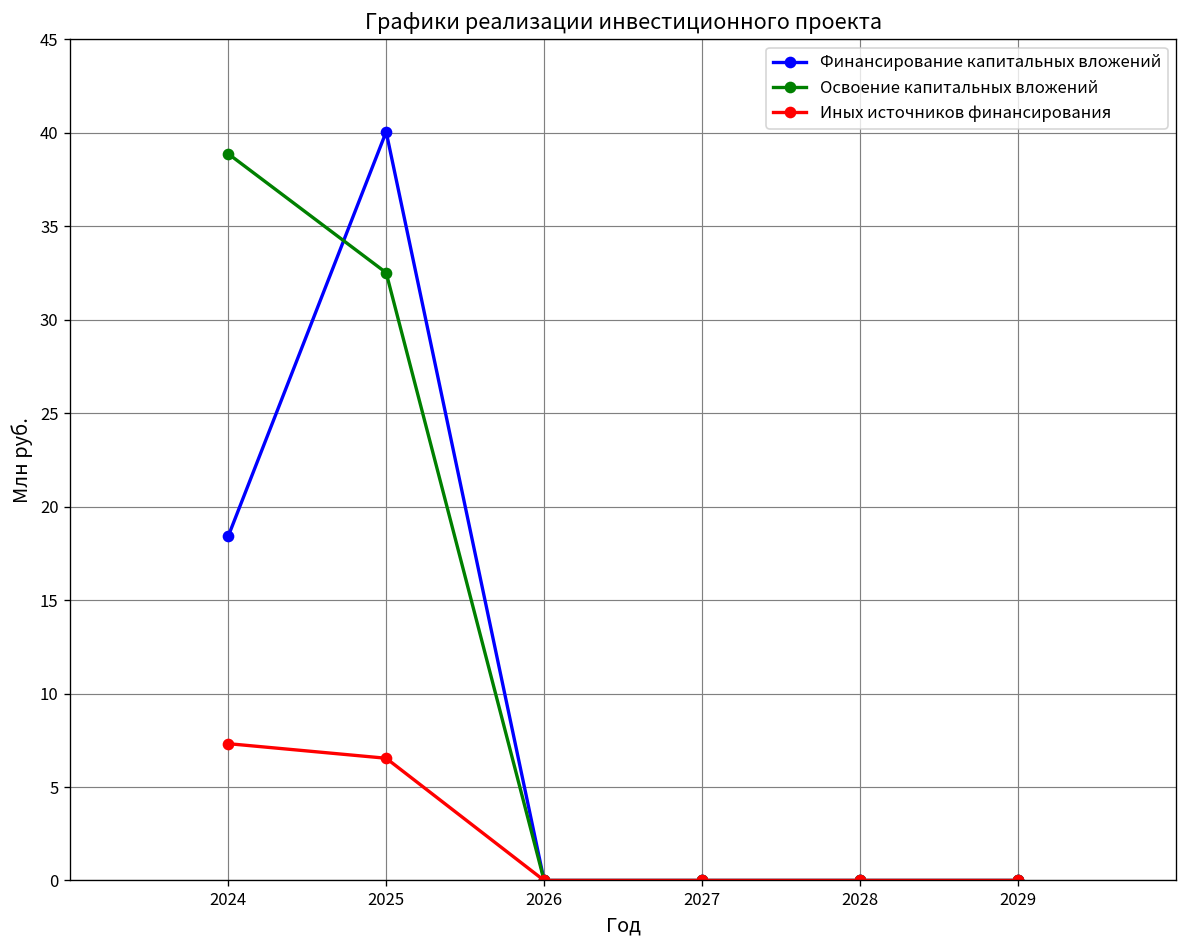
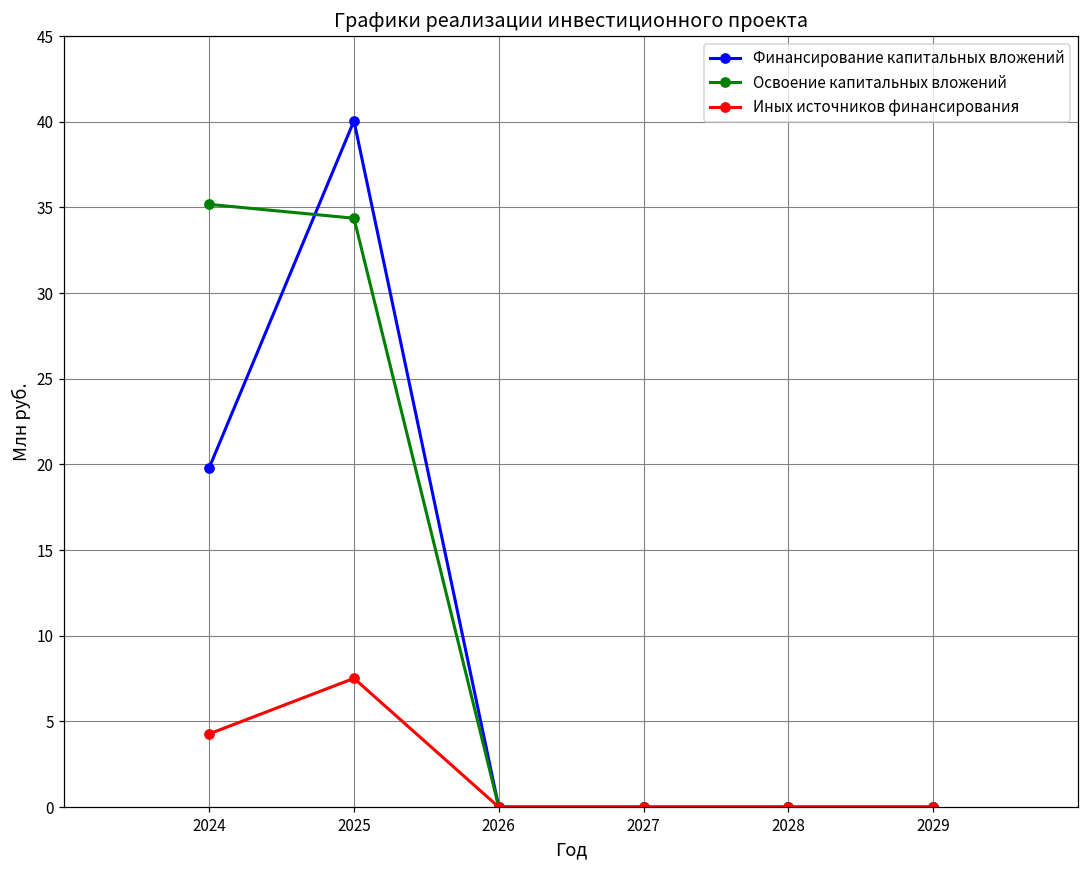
Финансирование капитальных вложений, 2024: 18.4 -> 19.8
Освоение капитальных вложений, 2024: 38.9 -> 35.2
Иных источников финансирования, 2024: 7.3 -> 4.3
Освоение капитальных вложений, 2025: 32.5 -> 34.4
Иных источников финансирования, 2025: 6.5 -> 7.5
